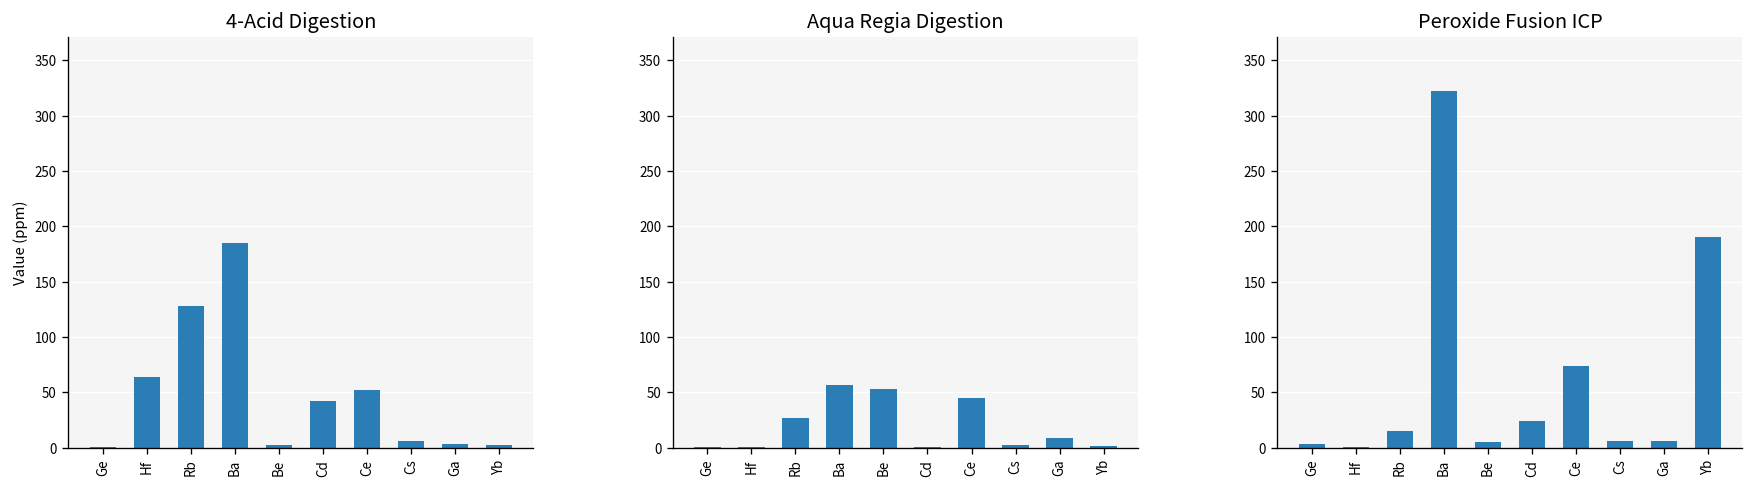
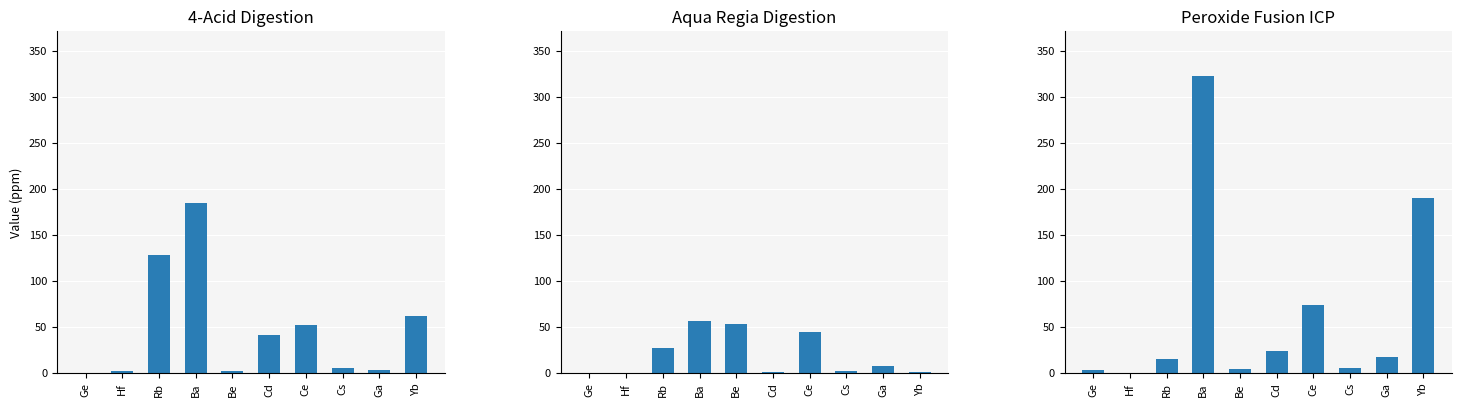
4-Acid Digestion, Hf: 60 -> 0
4-Acid Digestion, Yb: 0 -> 60
Peroxide Fusion ICP, Ga: 10 -> 20
